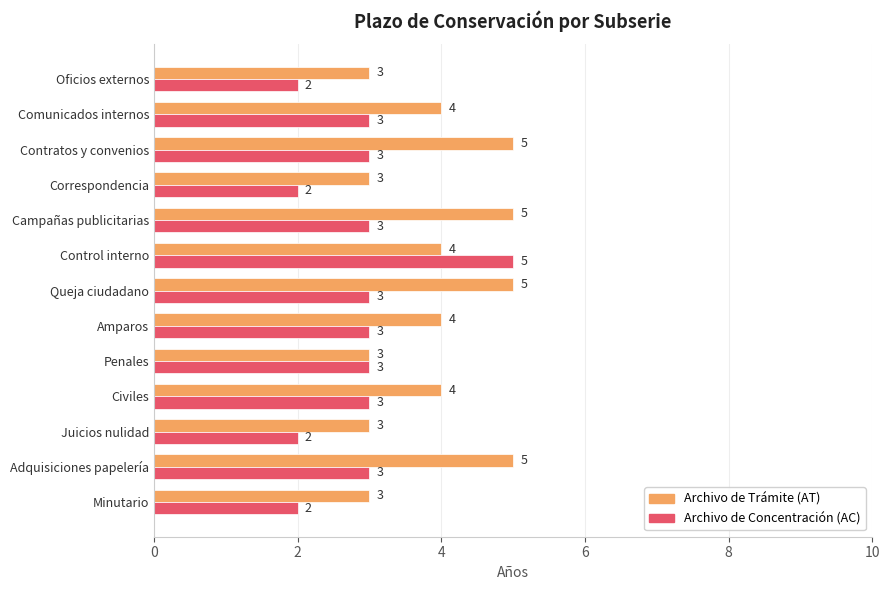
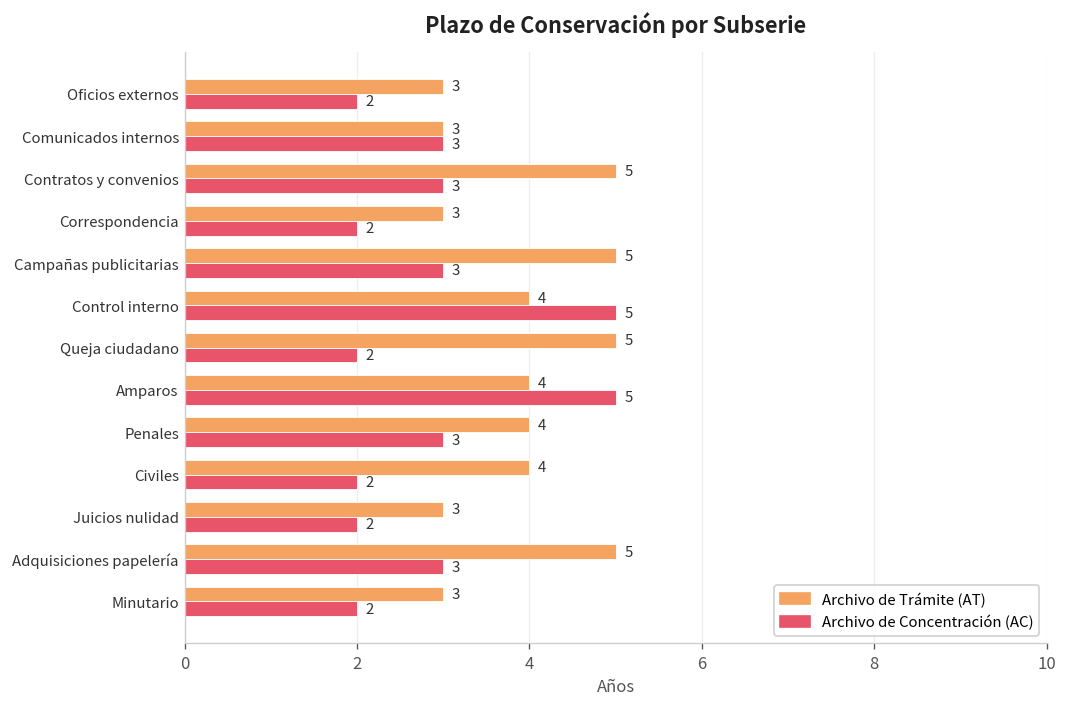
Archivo de Trámite (AT), Comunicados internos: 4 -> 3
Archivo de Concentración (AC), Queja ciudadano: 3 -> 2
Archivo de Concentración (AC), Amparos: 3 -> 5
Archivo de Trámite (AT), Penales: 3 -> 4
Archivo de Concentración (AC), Civiles: 3 -> 2
